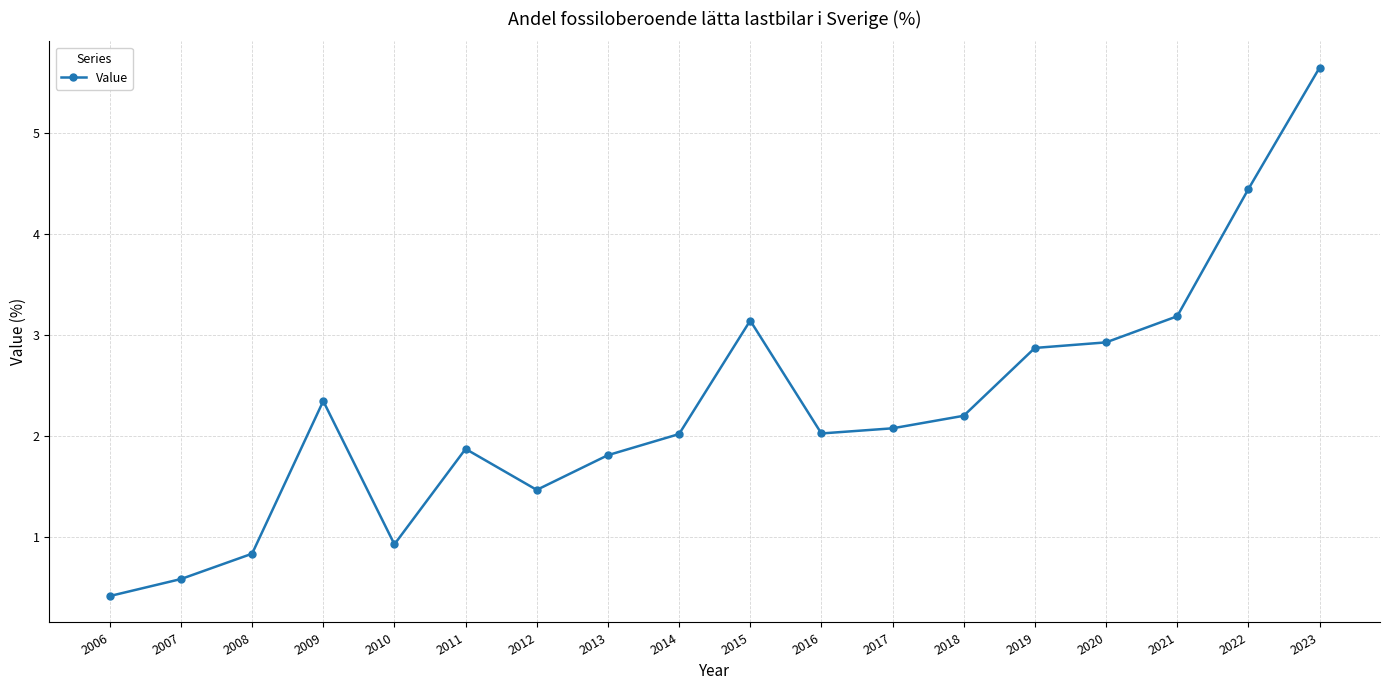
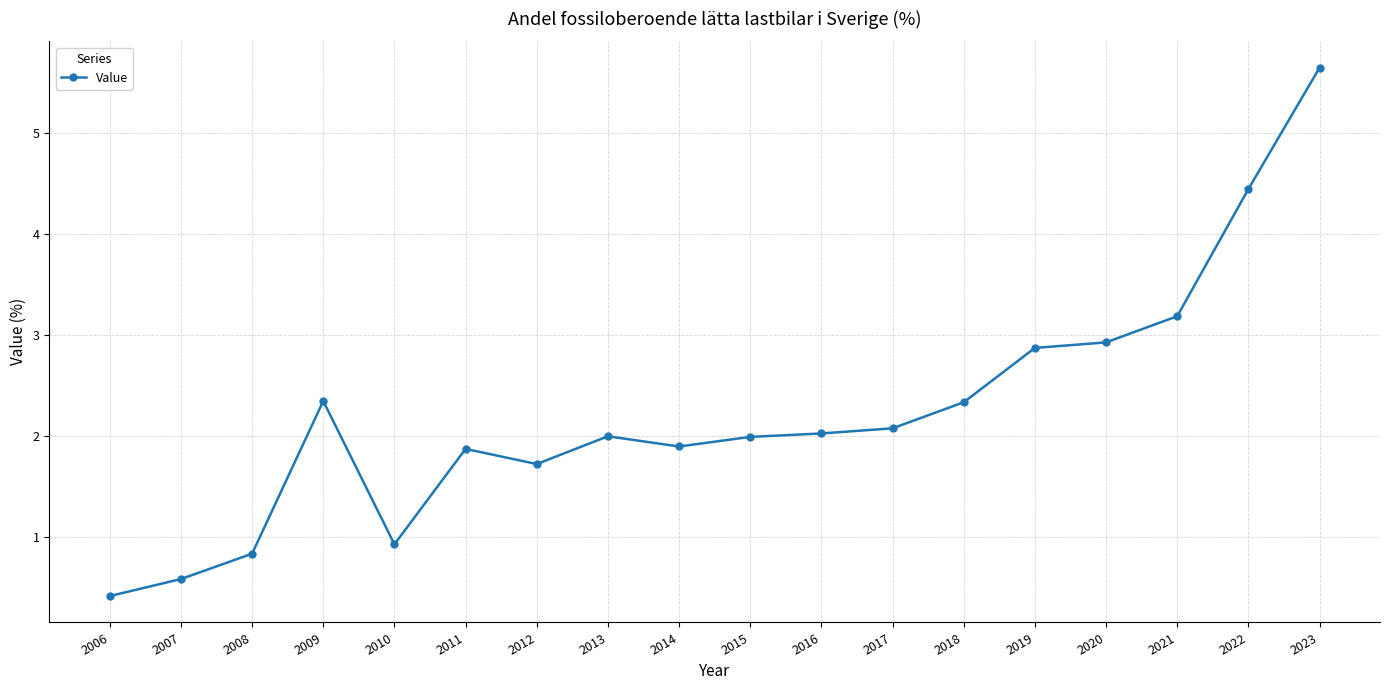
2012: 1.47 -> 1.72
2013: 1.81 -> 2.00
2014: 2.02 -> 1.90
2015: 3.15 -> 1.99
2018: 2.20 -> 2.34
